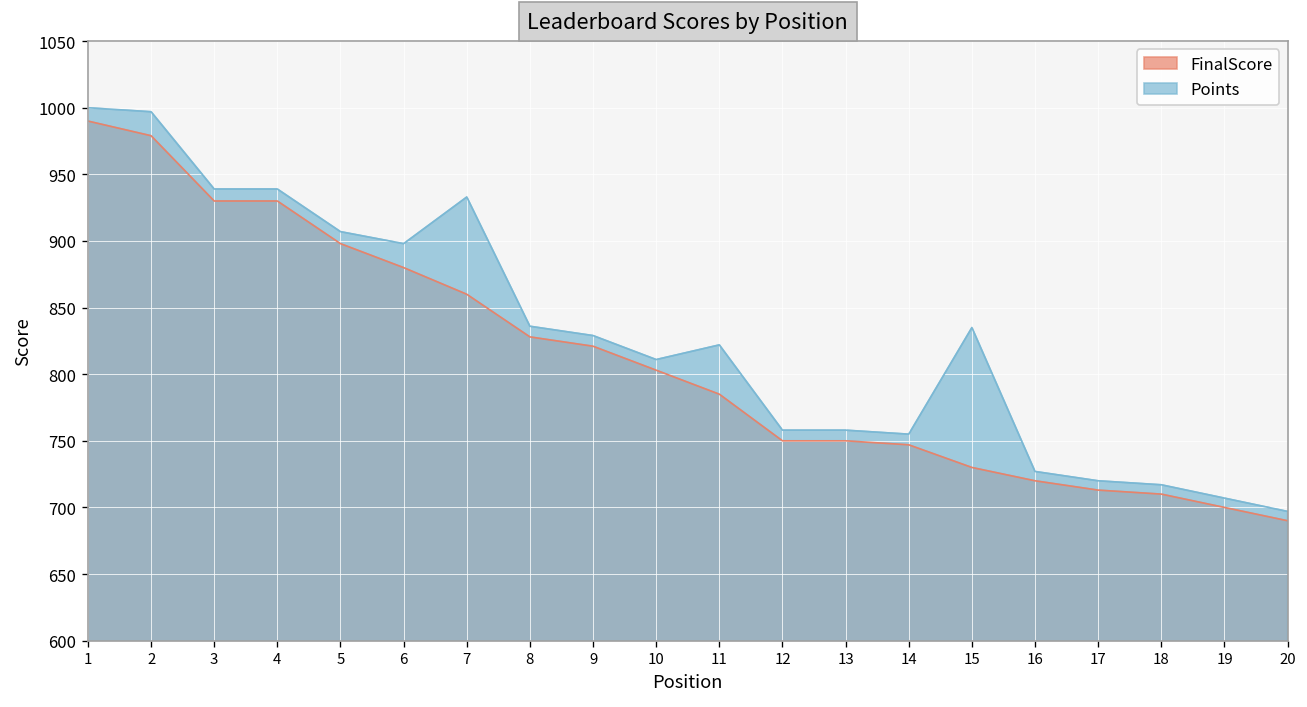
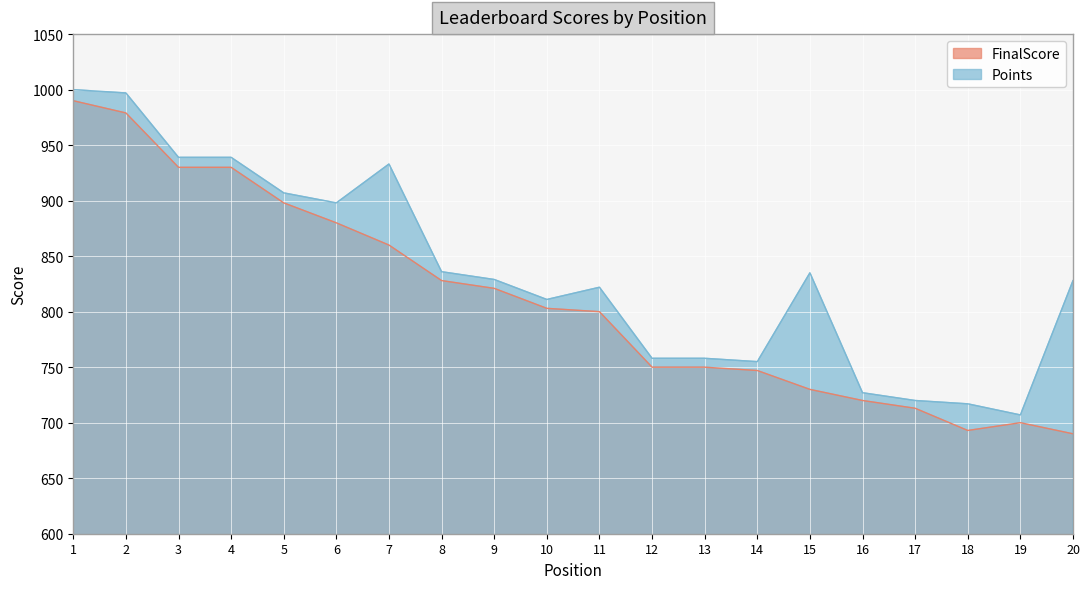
FinalScore, 11: 785 -> 800
FinalScore, 18: 710 -> 693
Points, 20: 697 -> 828
